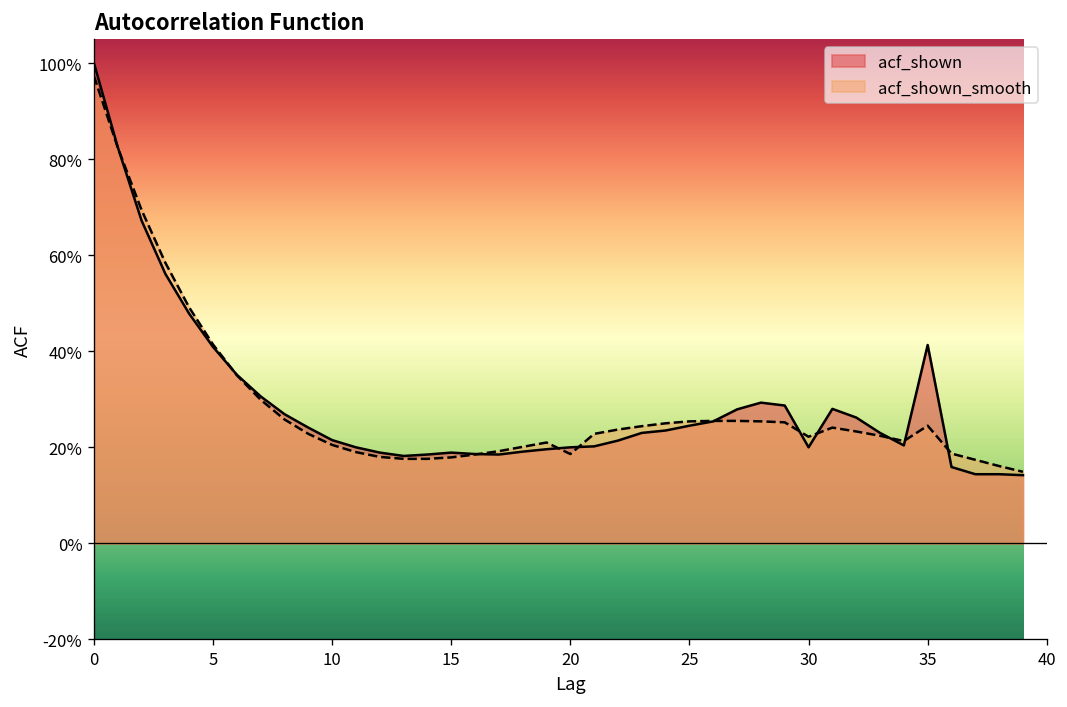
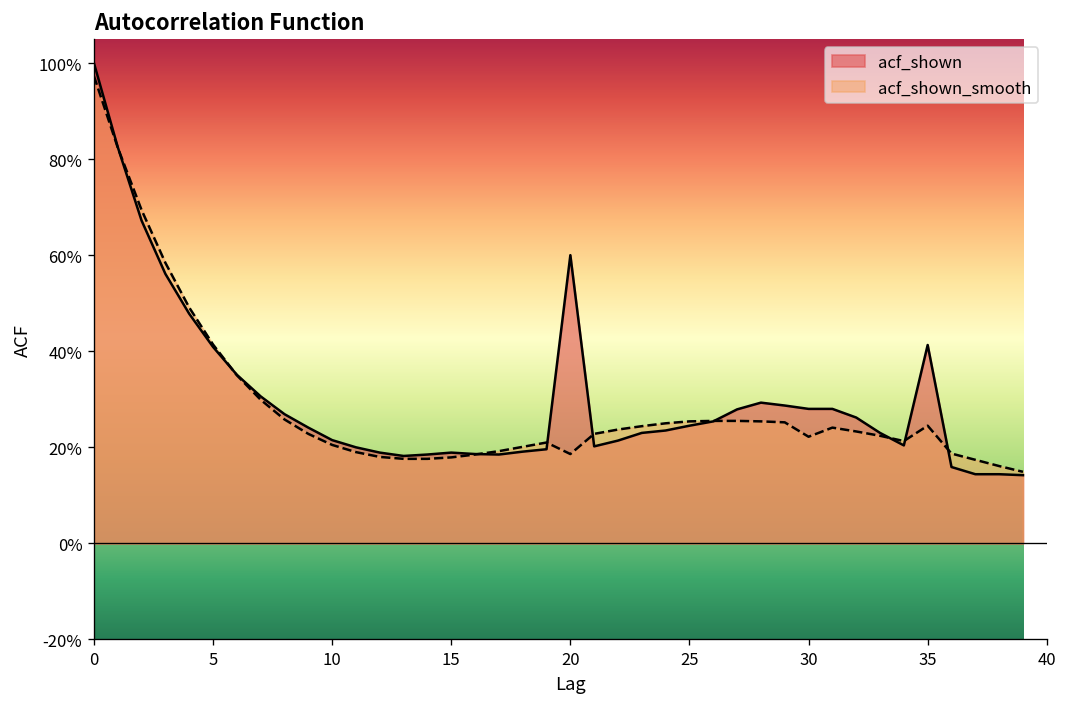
acf_shown, 20: 20% -> 60%
acf_shown, 30: 20% -> 28%
